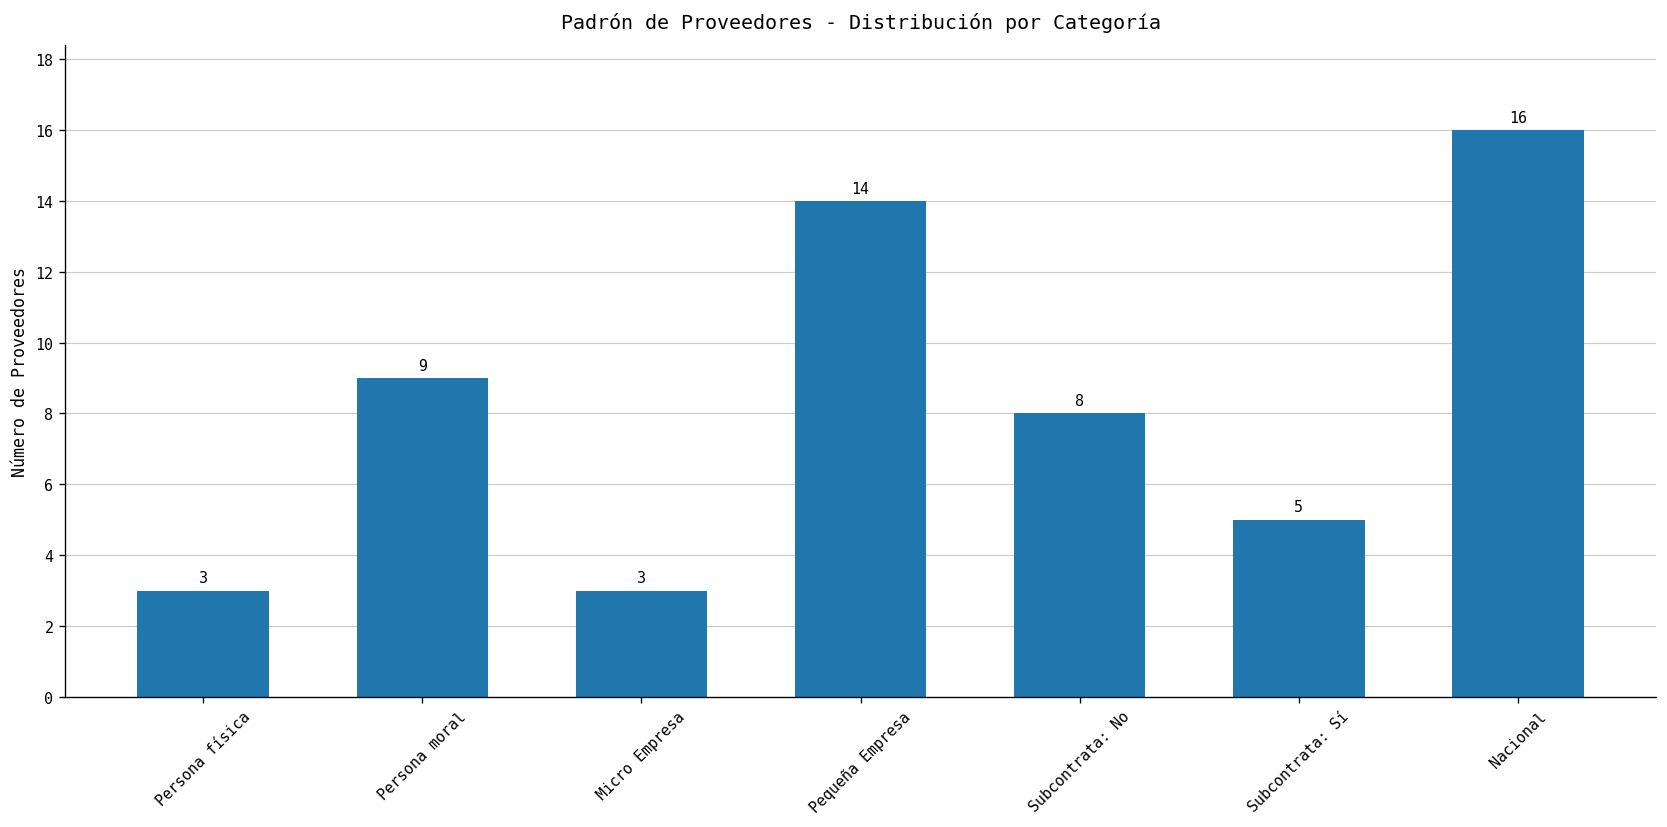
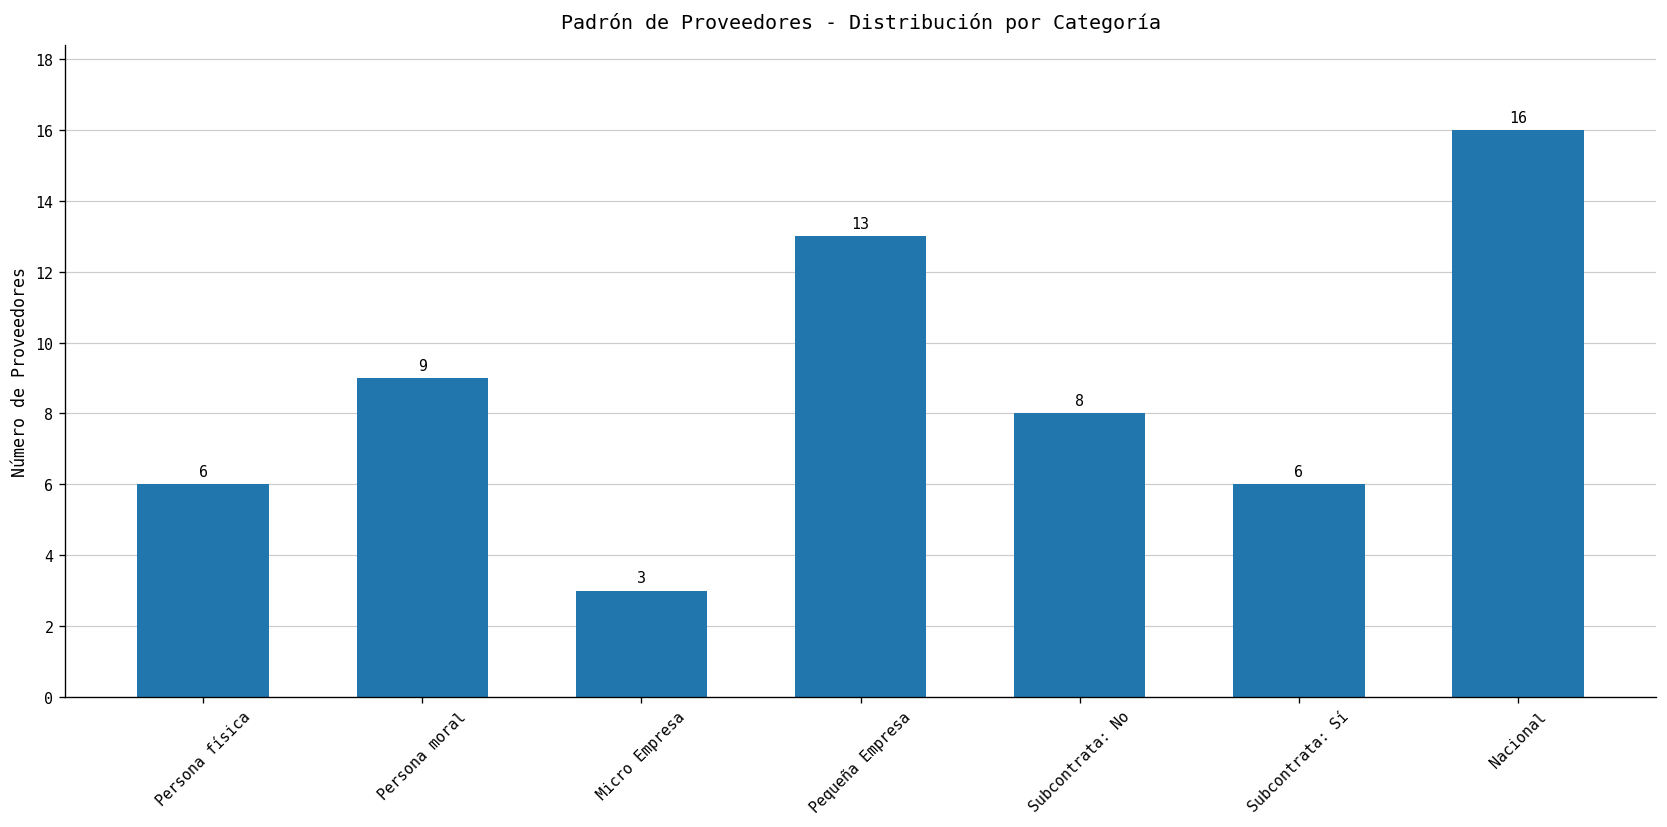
Persona física: 3 -> 6
Pequeña Empresa: 14 -> 13
Subcontrata: Sí: 5 -> 6
